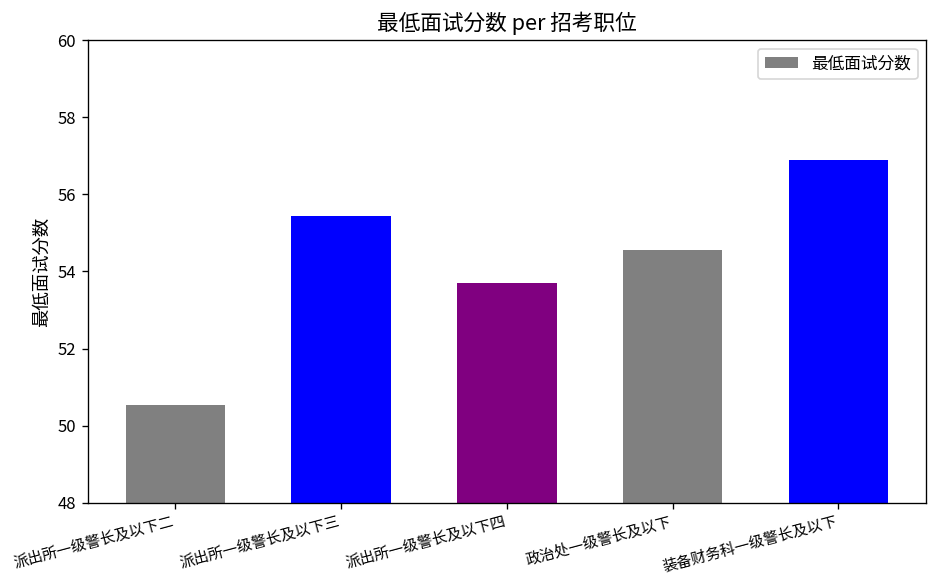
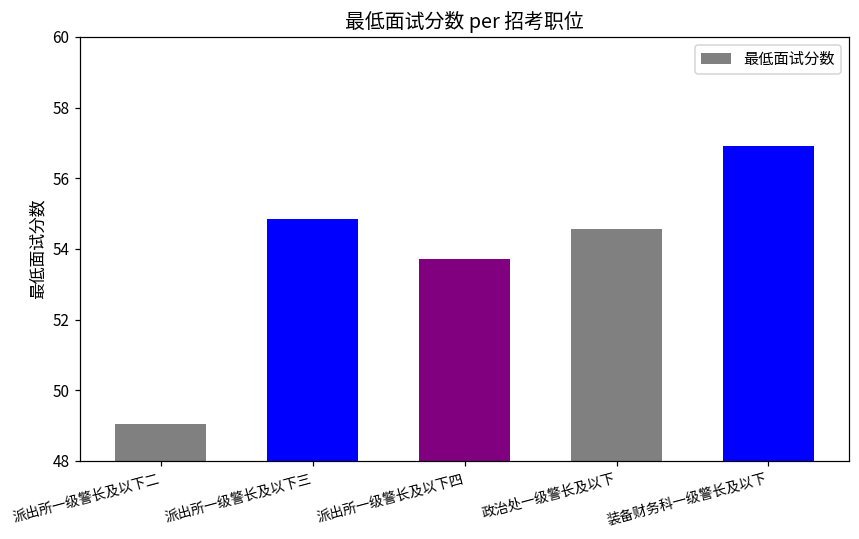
派出所一级警长及以下二: 50.5 -> 49.0
派出所一级警长及以下三: 55.4 -> 54.8
